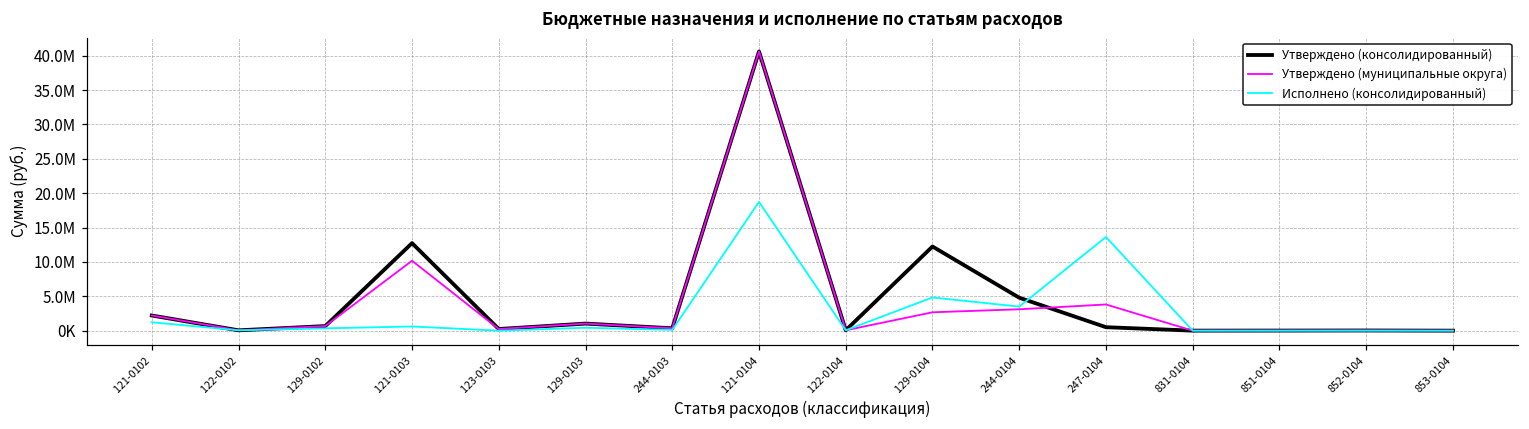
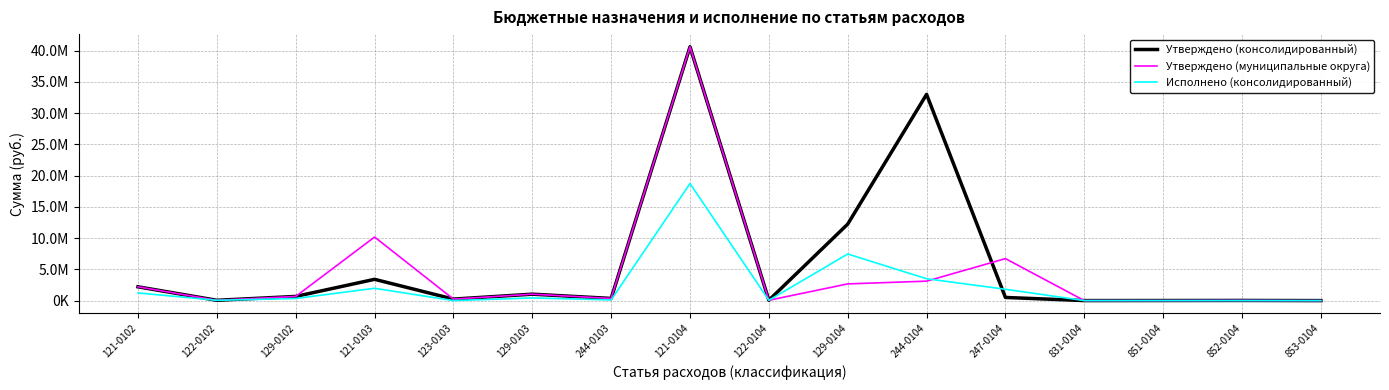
Утверждено (консолидированный), 121-0103: 13000000 -> 3000000
Исполнено (консолидированный), 121-0103: 1000000 -> 2000000
Исполнено (консолидированный), 129-0104: 5000000 -> 7000000
Утверждено (консолидированный), 244-0104: 5000000 -> 33000000
Утверждено (муниципальные округа), 247-0104: 4000000 -> 7000000
Исполнено (консолидированный), 247-0104: 14000000 -> 2000000
